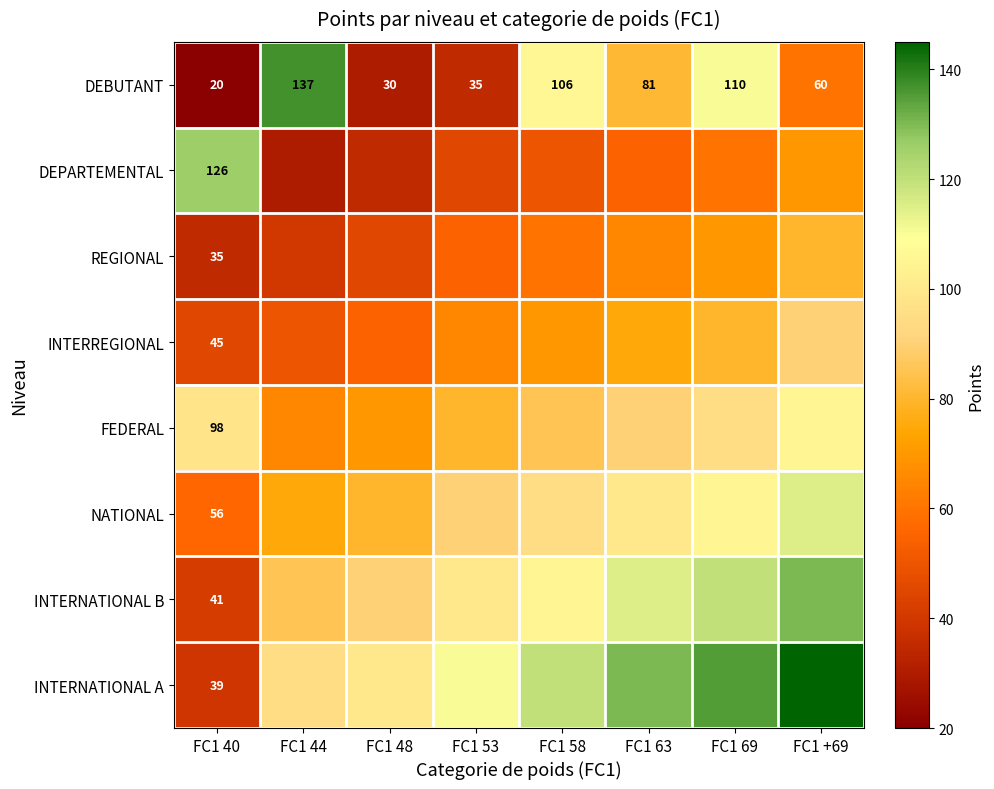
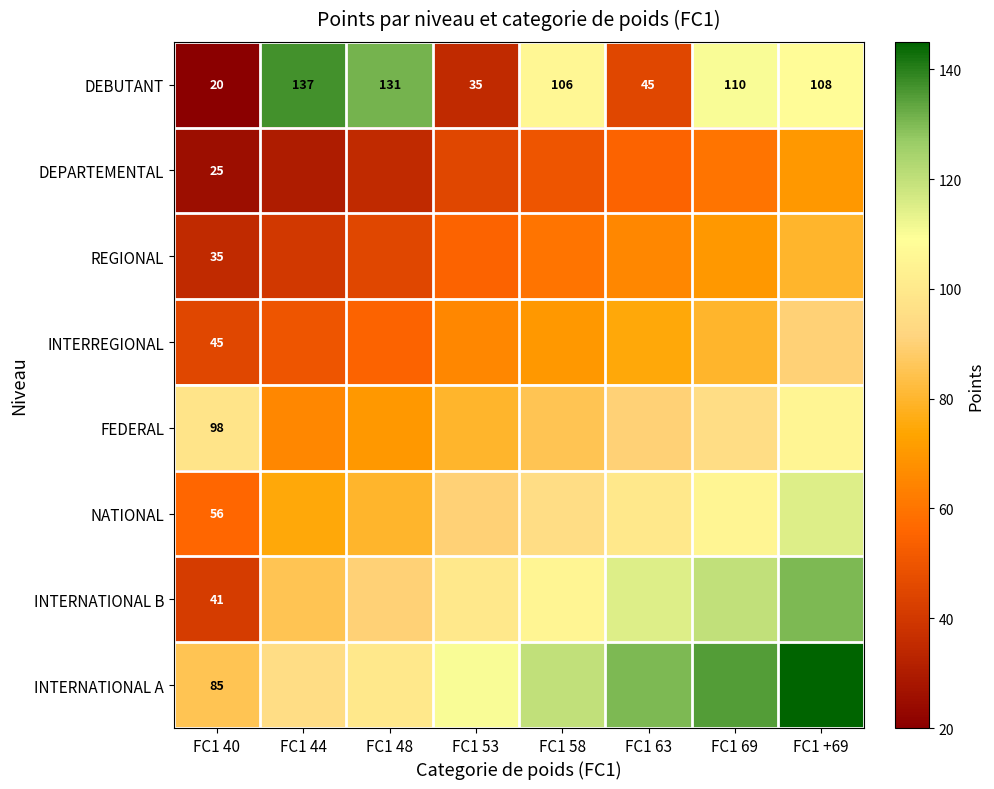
DEBUTANT, FC1 48: 30 -> 131
DEBUTANT, FC1 63: 81 -> 45
DEBUTANT, FC1 +69: 60 -> 108
DEPARTEMENTAL, FC1 40: 126 -> 25
INTERNATIONAL A, FC1 40: 39 -> 85
